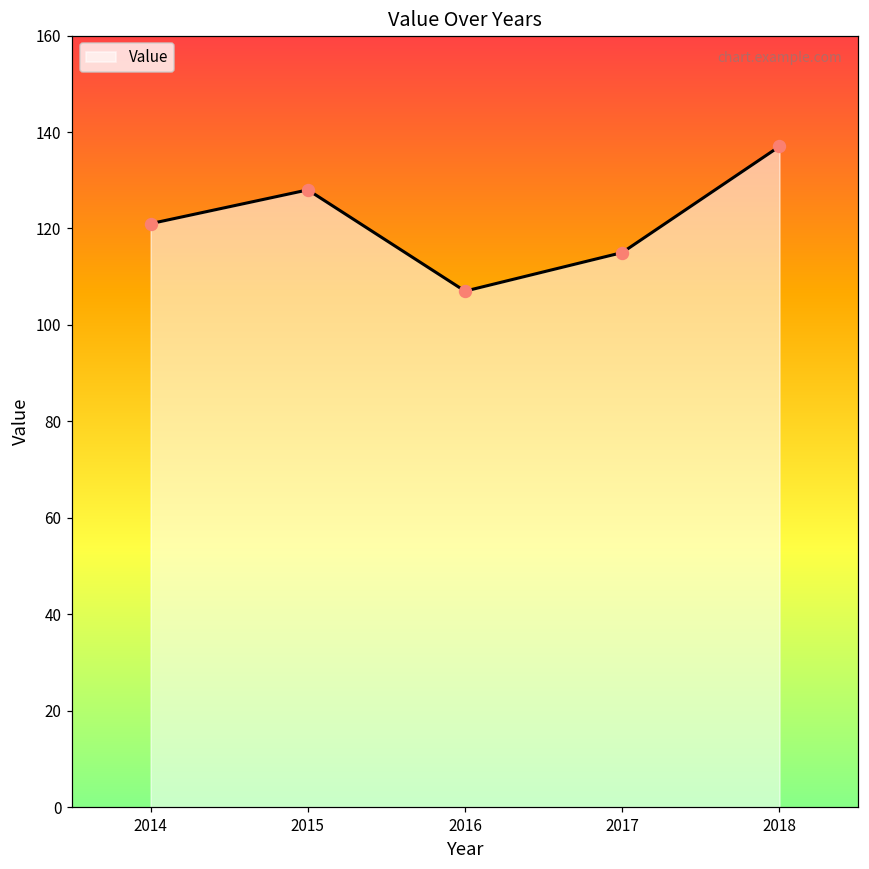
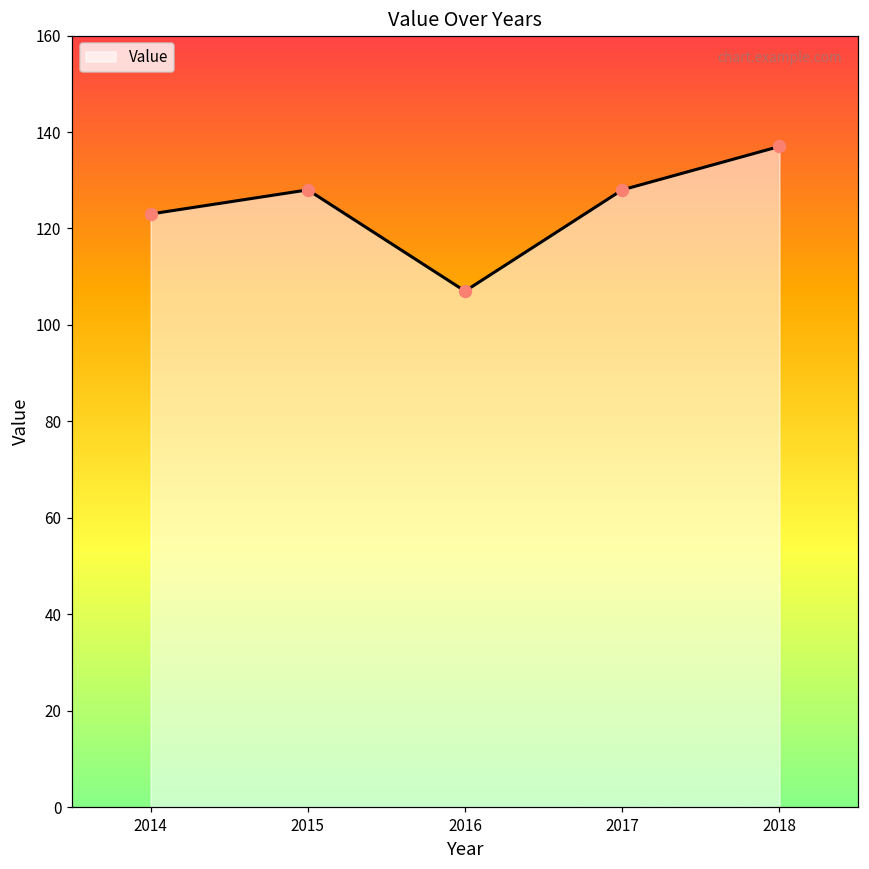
2014: 121 -> 123
2017: 115 -> 128
